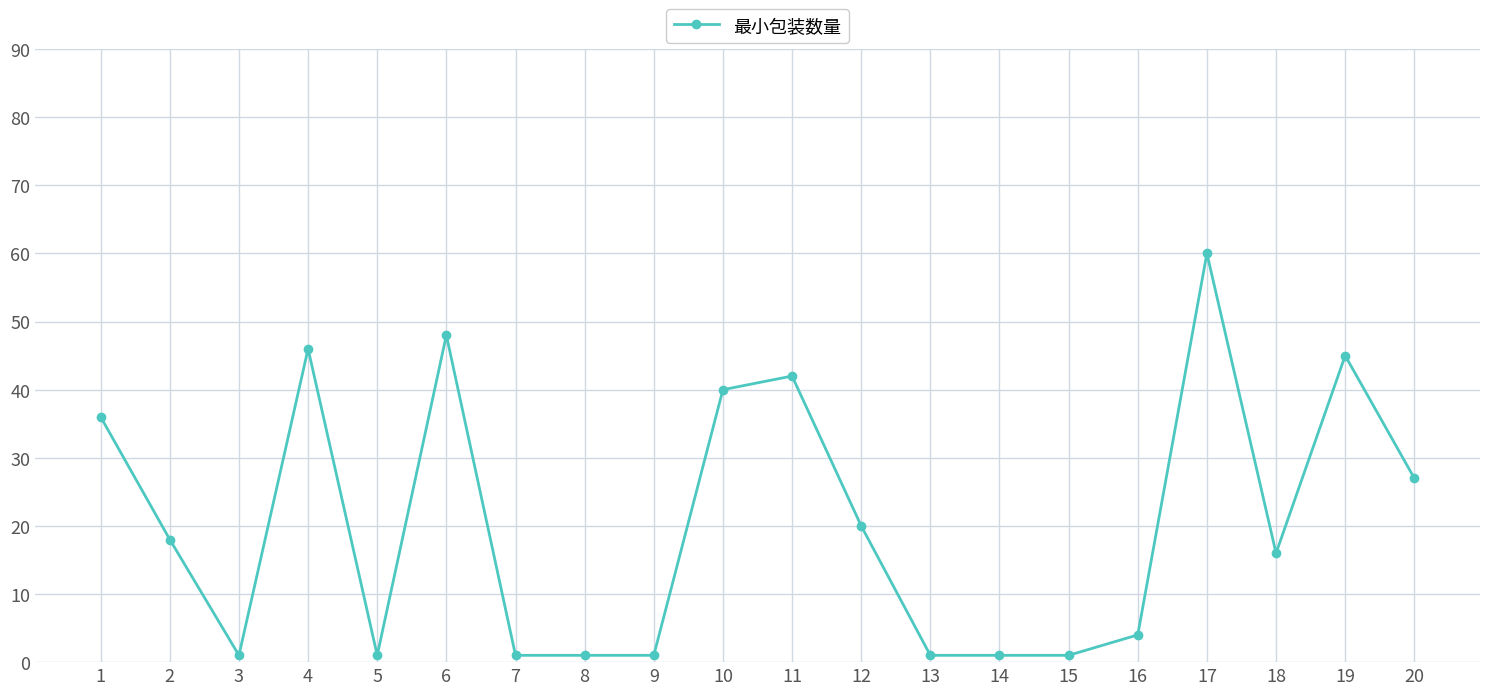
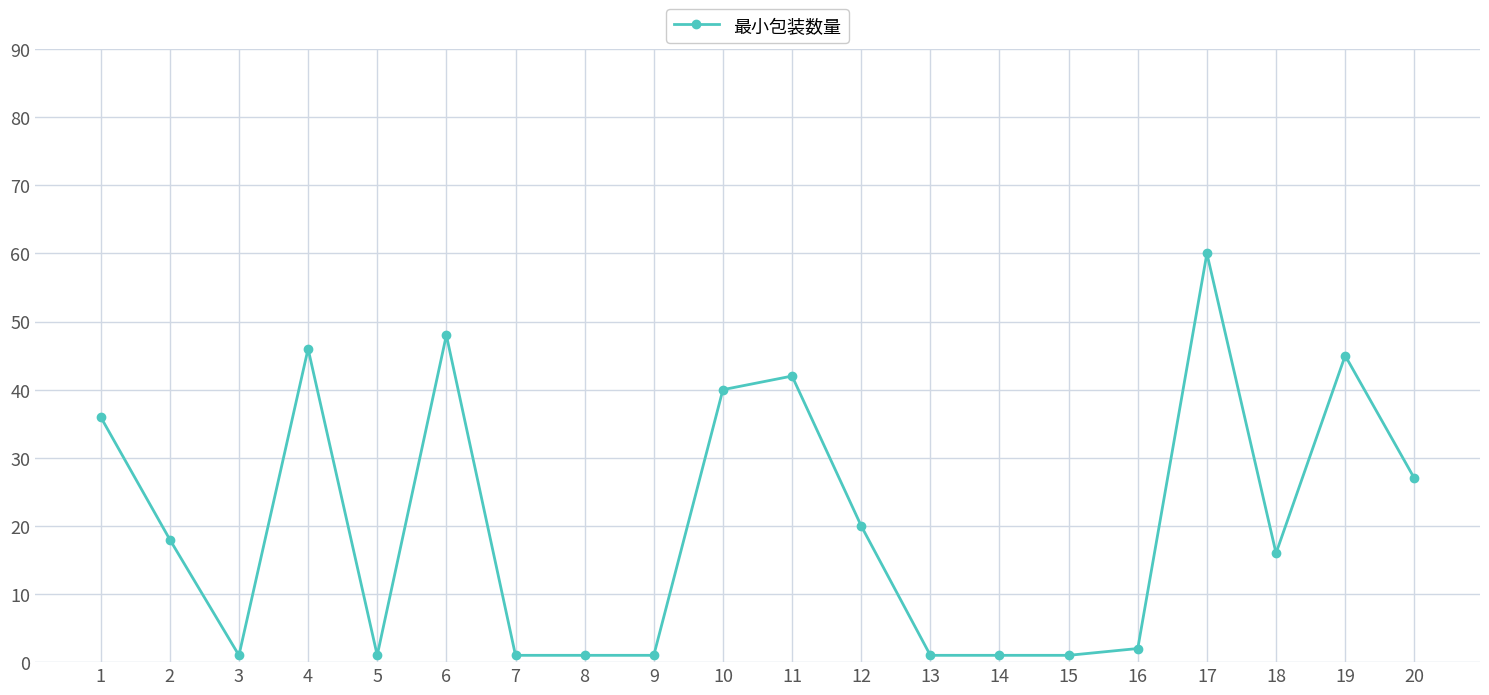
16: 4 -> 2
